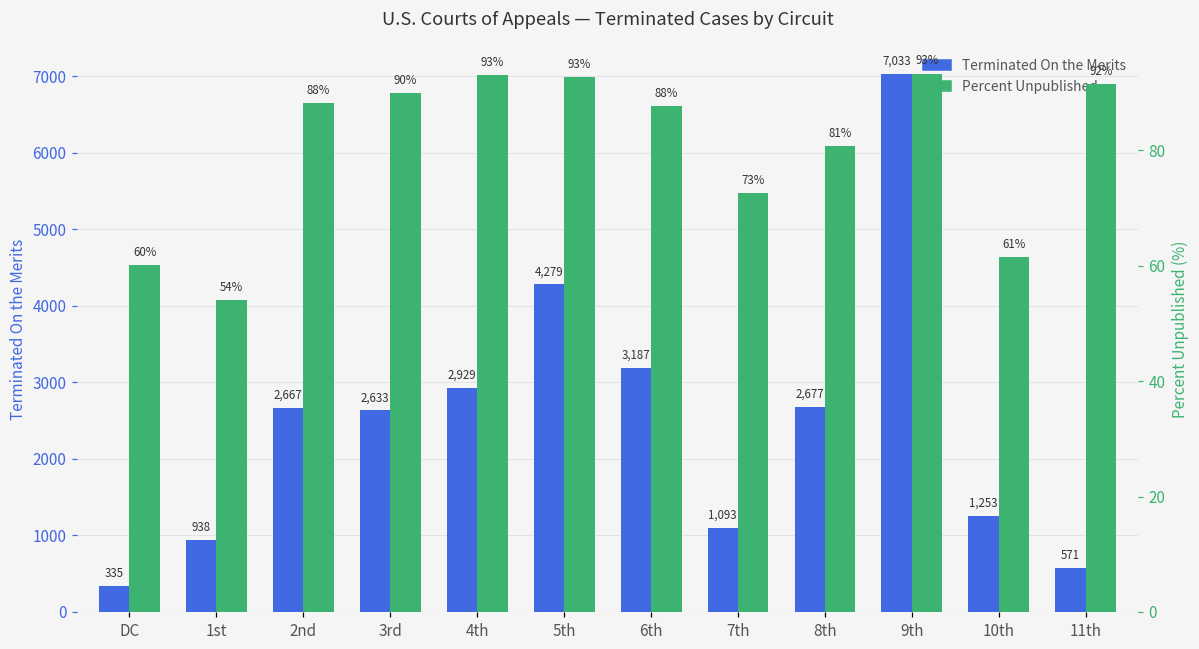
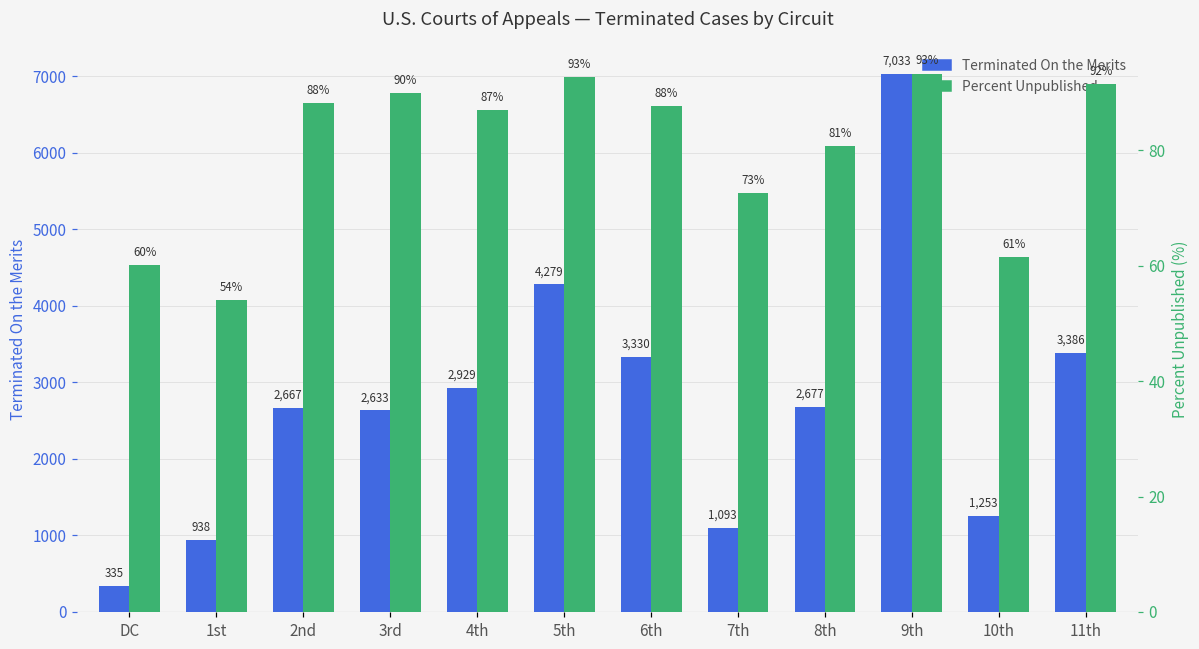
Terminated On the Merits, 6th: 3,187 -> 3,330
Terminated On the Merits, 11th: 571 -> 3,386
Percent Unpublished, 4th: 93% -> 87%
